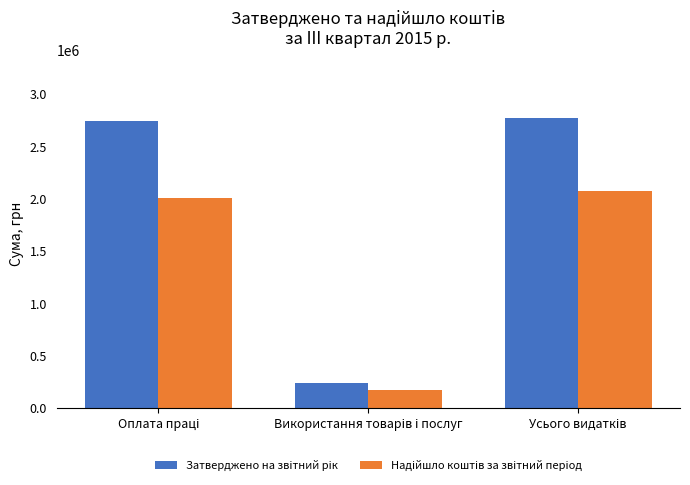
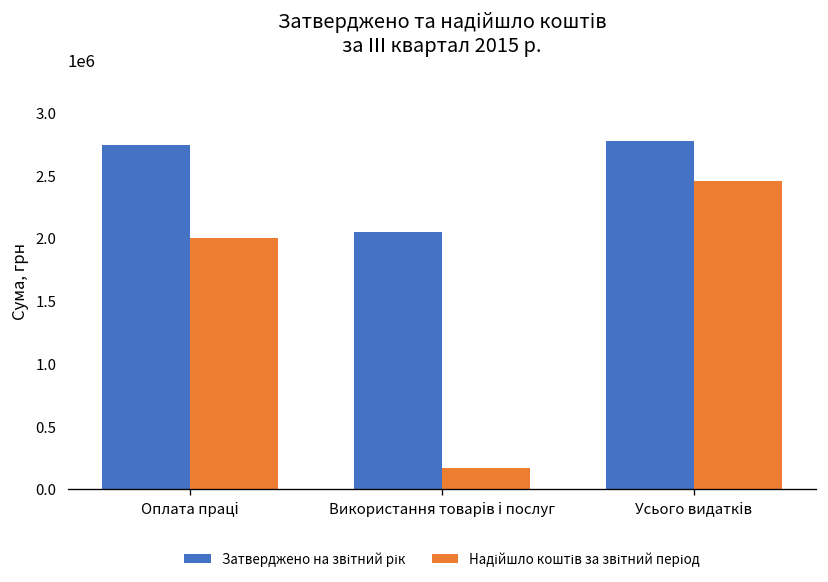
Затверджено на звітний рік, Використання товарів і послуг: 230000 -> 2050000
Надійшло коштів за звітний період, Усього видатків: 2080000 -> 2450000
